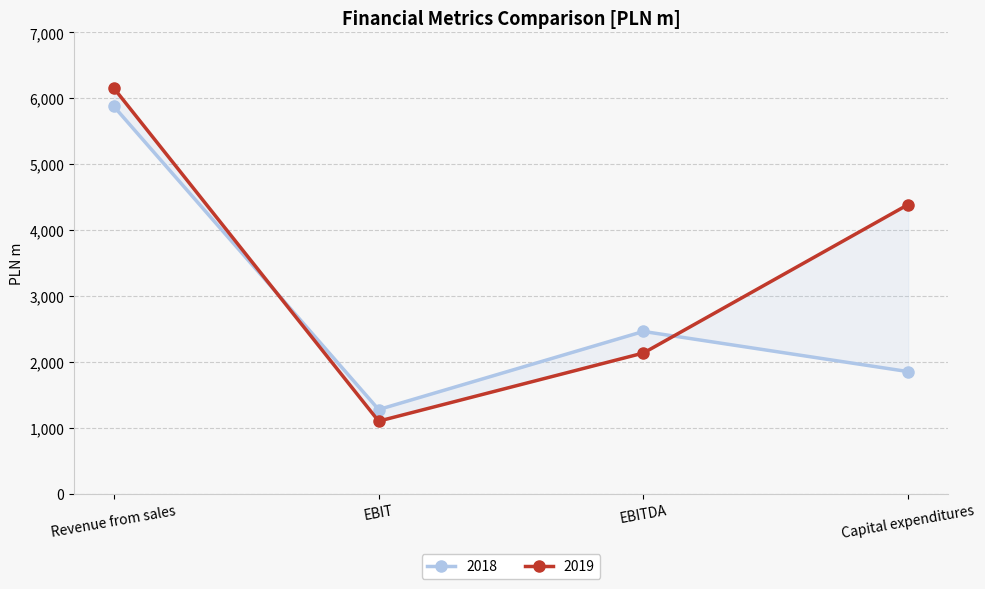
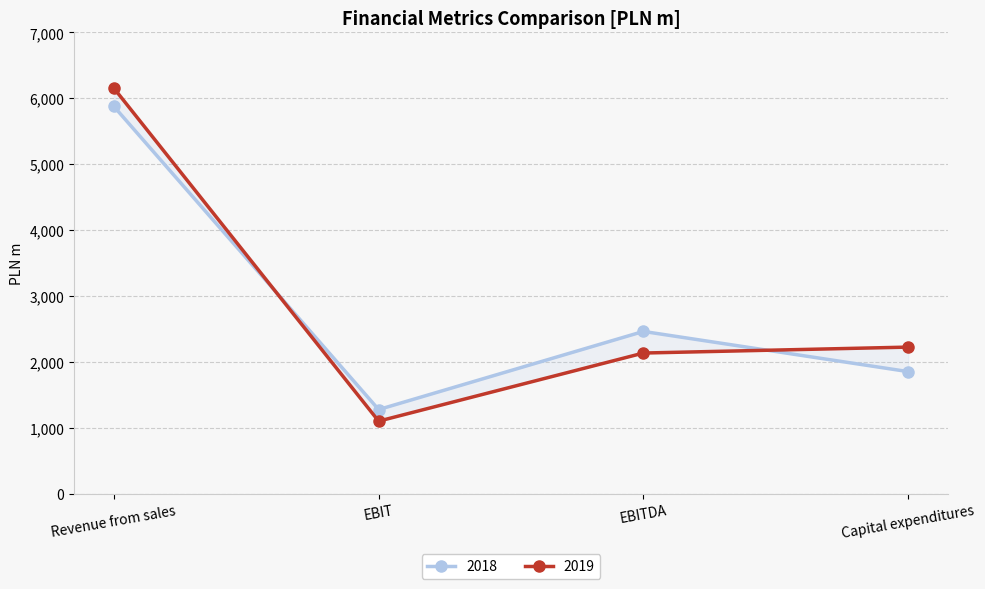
2019, Capital expenditures: 4,400 -> 2,200
